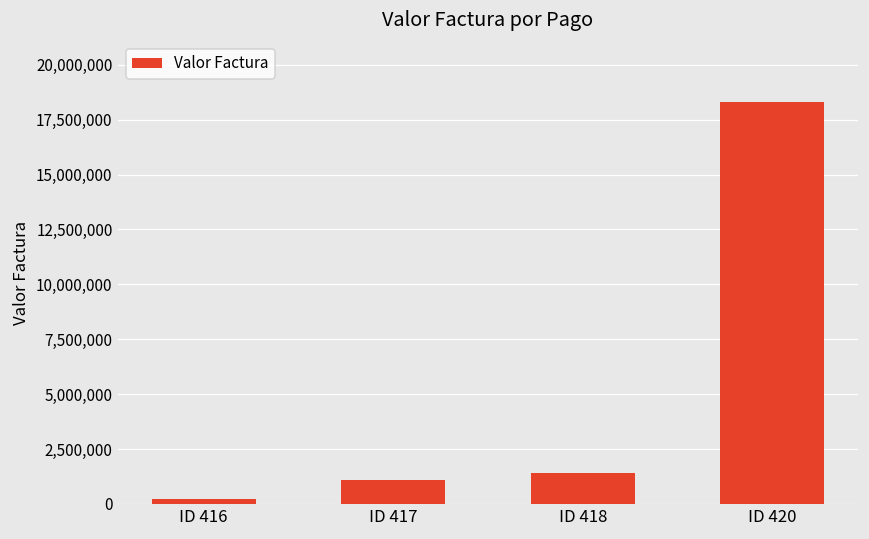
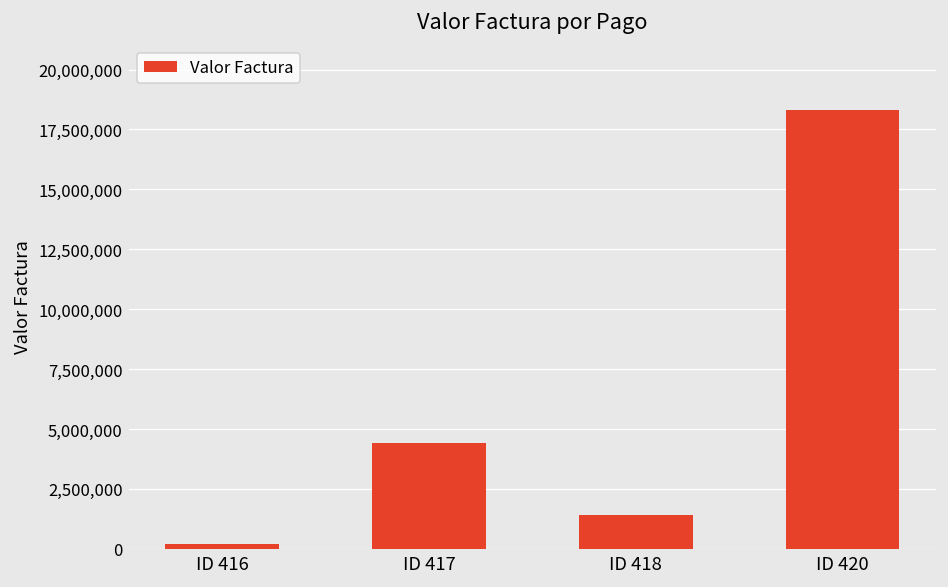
ID 417: 1,100,000 -> 4,400,000
